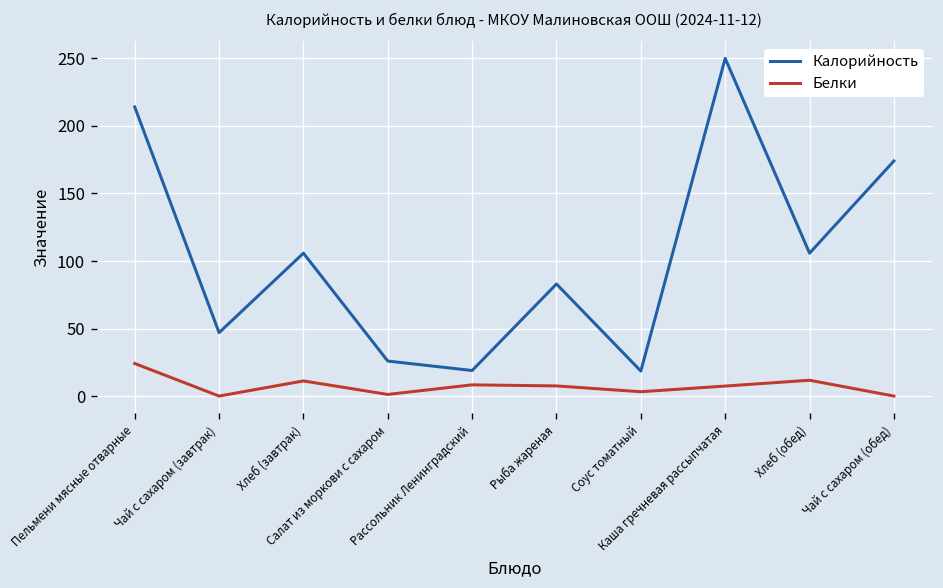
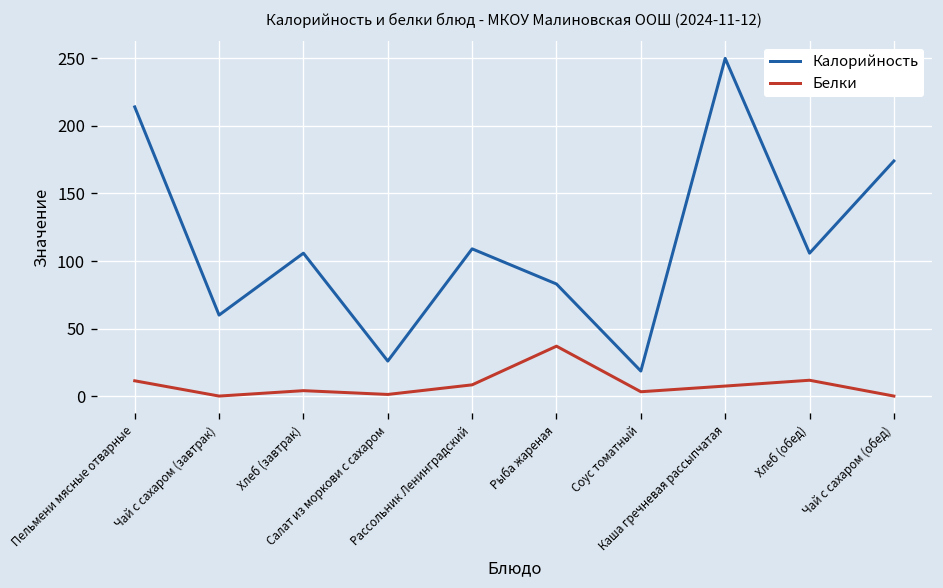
Белки, Пельмени мясные отварные: 24 -> 11
Калорийность, Чай с сахаром (завтрак): 47 -> 60
Белки, Хлеб (завтрак): 11 -> 4
Калорийность, Рассольник Ленинградский: 19 -> 109
Белки, Рыба жареная: 8 -> 37
